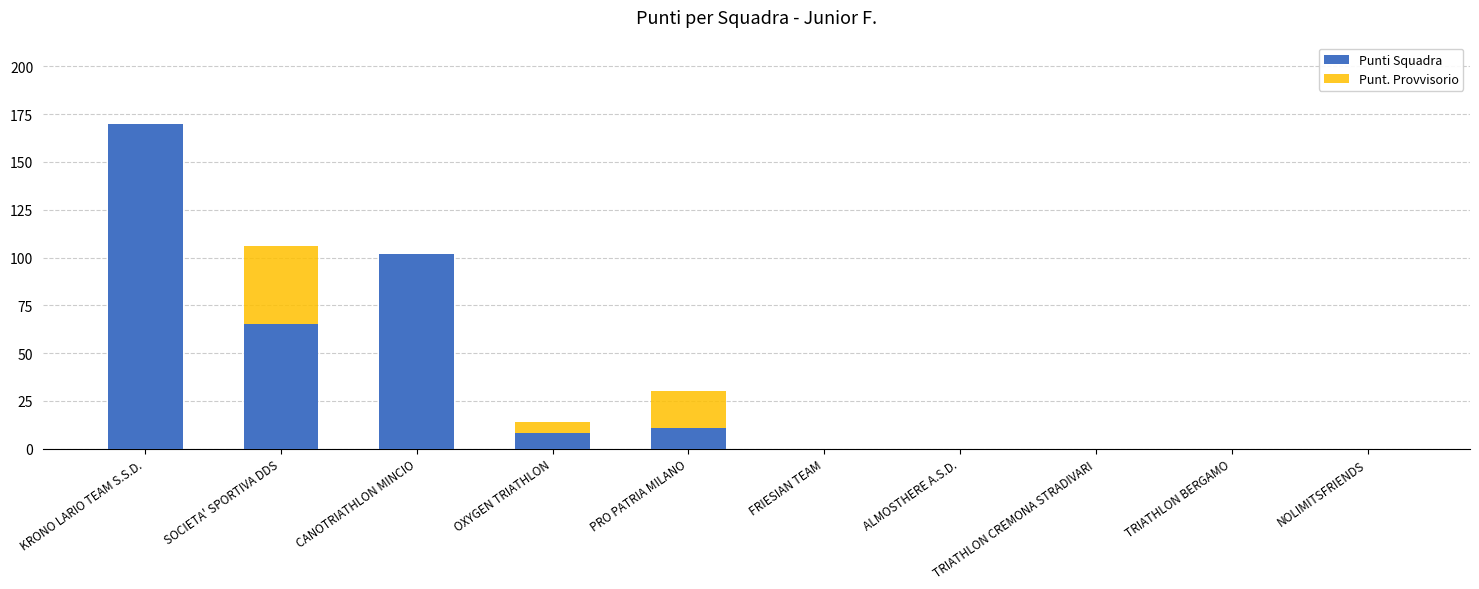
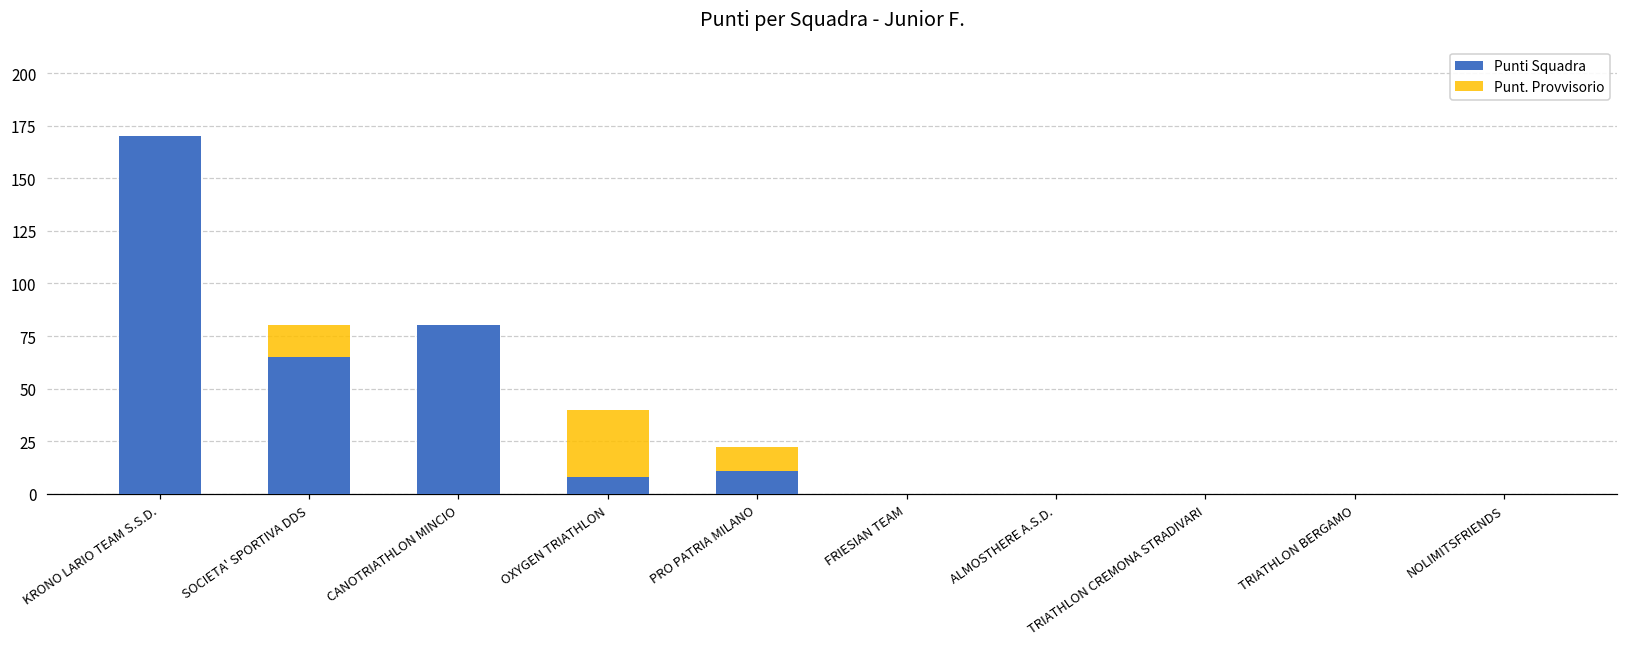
Punt. Provvisorio, SOCIETA' SPORTIVA DDS: 106 -> 80
Punti Squadra, CANOTRIATHLON MINCIO: 102 -> 80
Punt. Provvisorio, OXYGEN TRIATHLON: 14 -> 40
Punt. Provvisorio, PRO PATRIA MILANO: 30 -> 22
